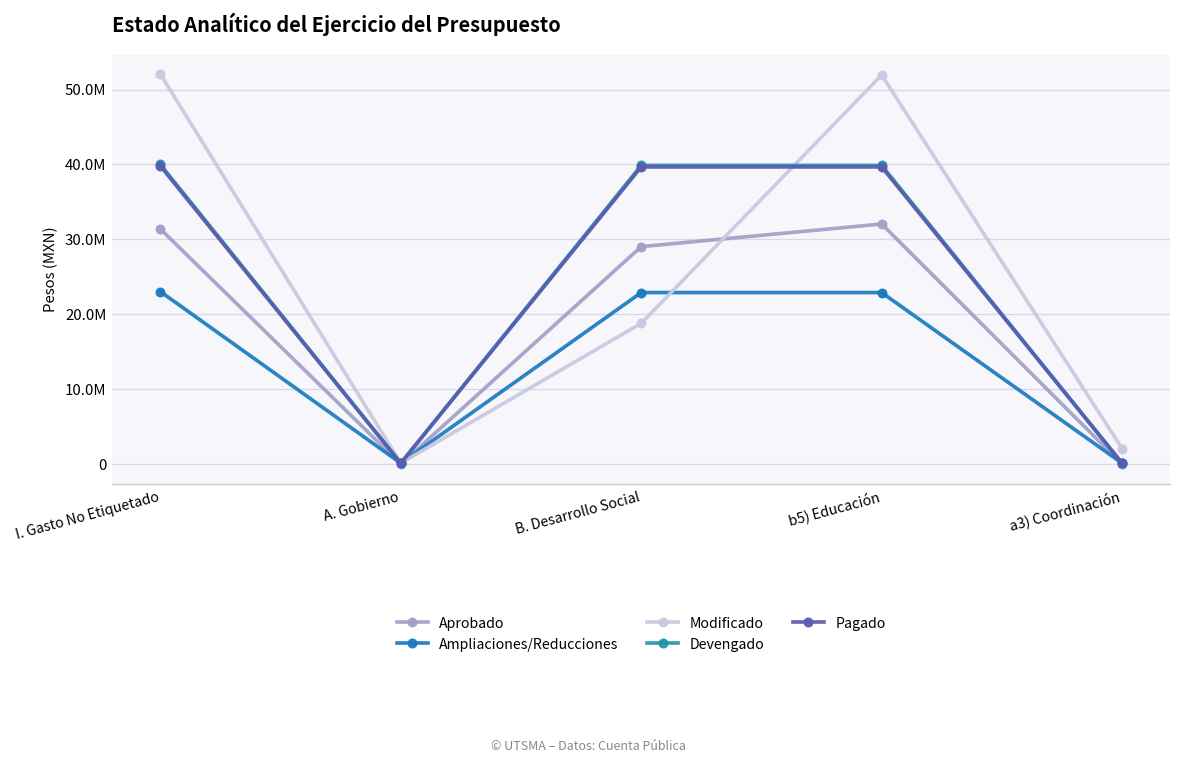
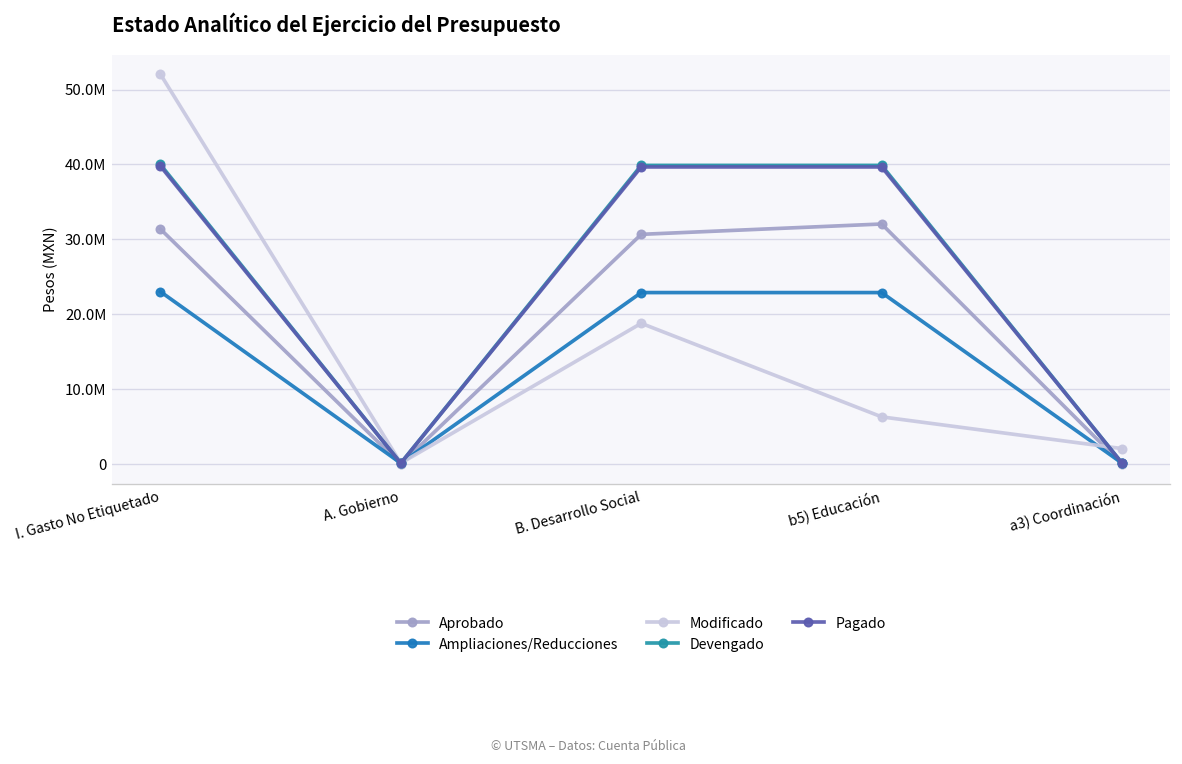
Aprobado, B. Desarrollo Social: 29000000 -> 31000000
Modificado, b5) Educación: 52000000 -> 6000000
